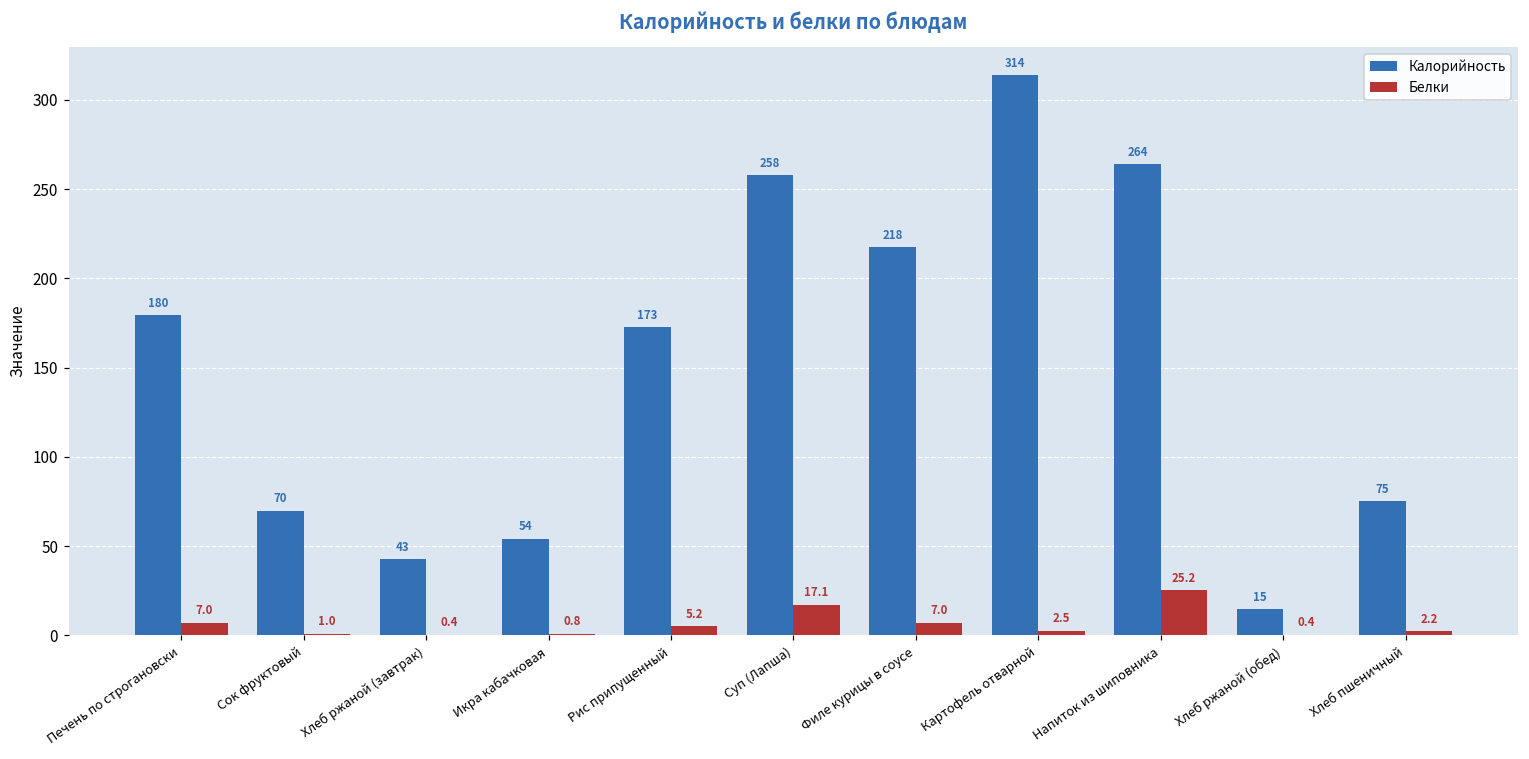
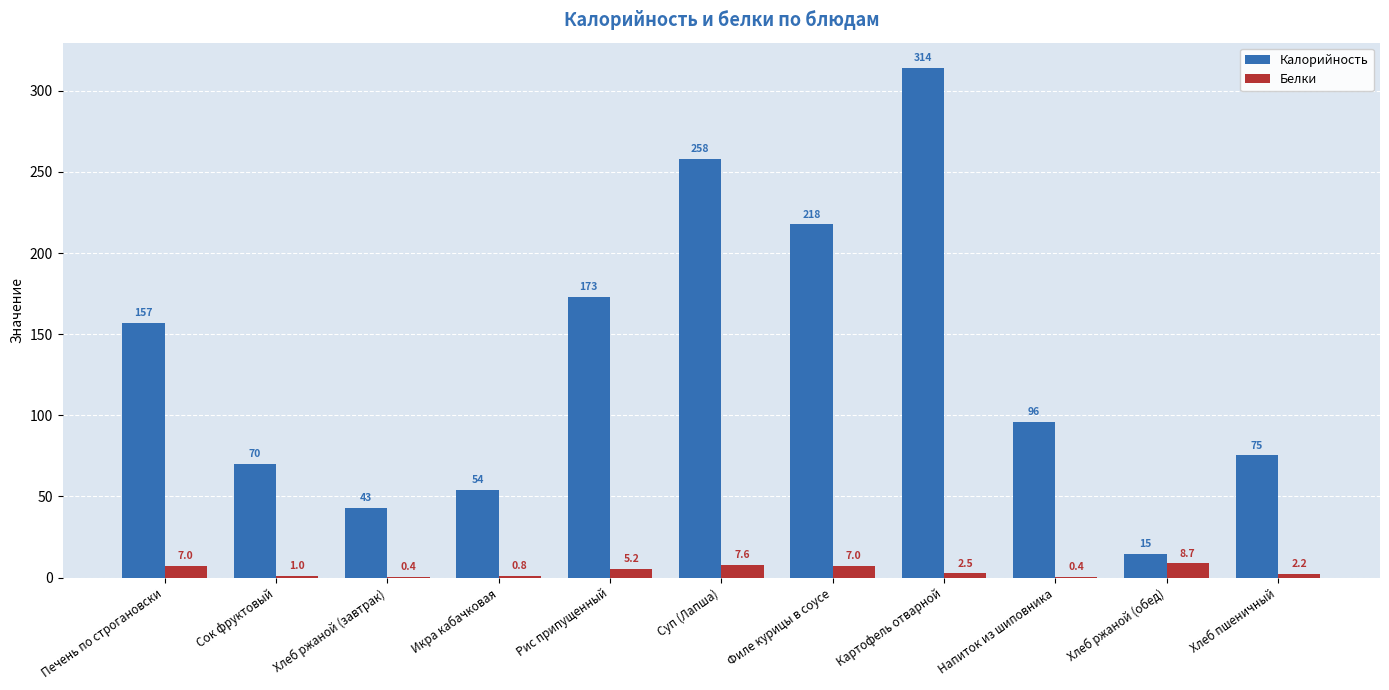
Калорийность, Печень по строгановски: 180 -> 157
Белки, Суп (Лапша): 17.1 -> 7.6
Калорийность, Напиток из шиповника: 264 -> 96
Белки, Напиток из шиповника: 25.2 -> 0.4
Белки, Хлеб ржаной (обед): 0.4 -> 8.7
